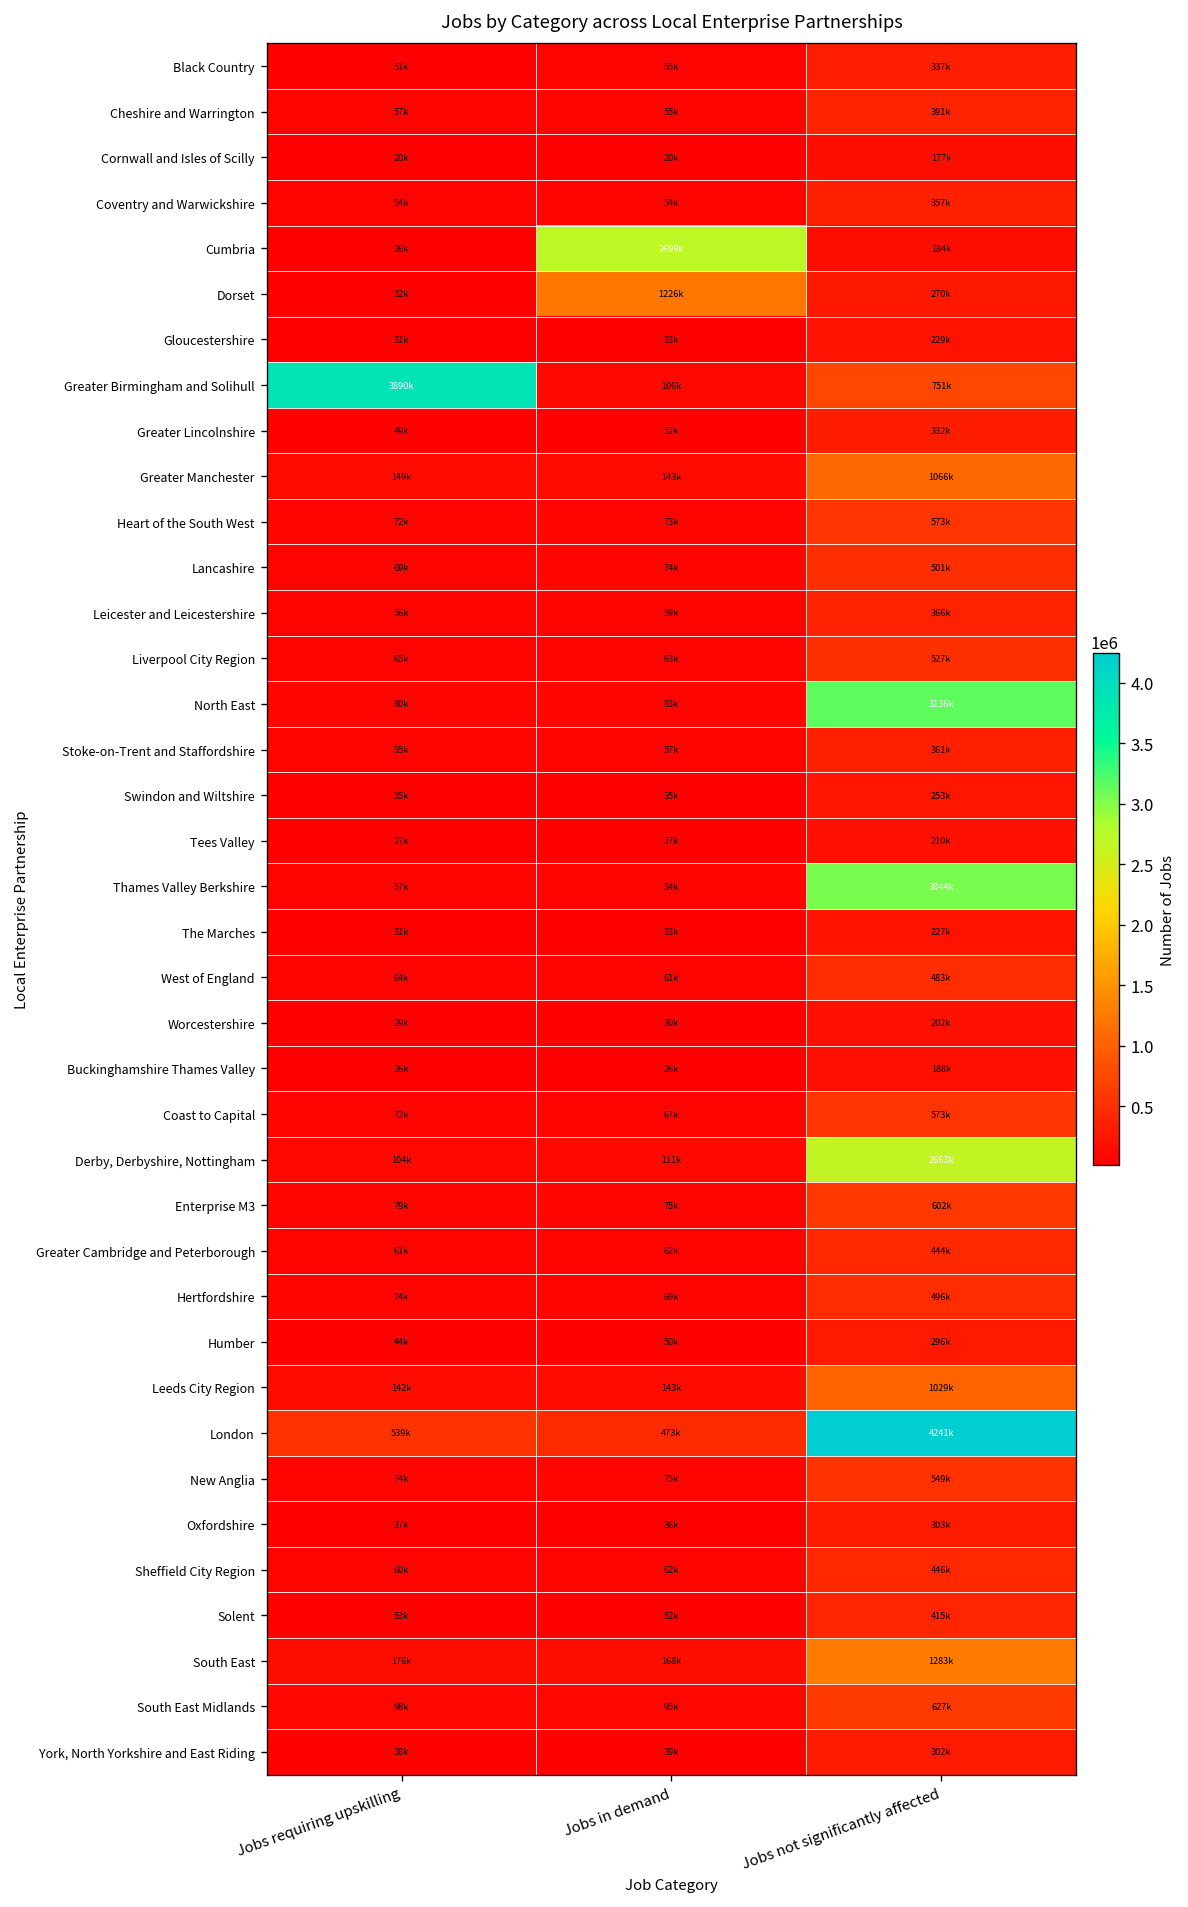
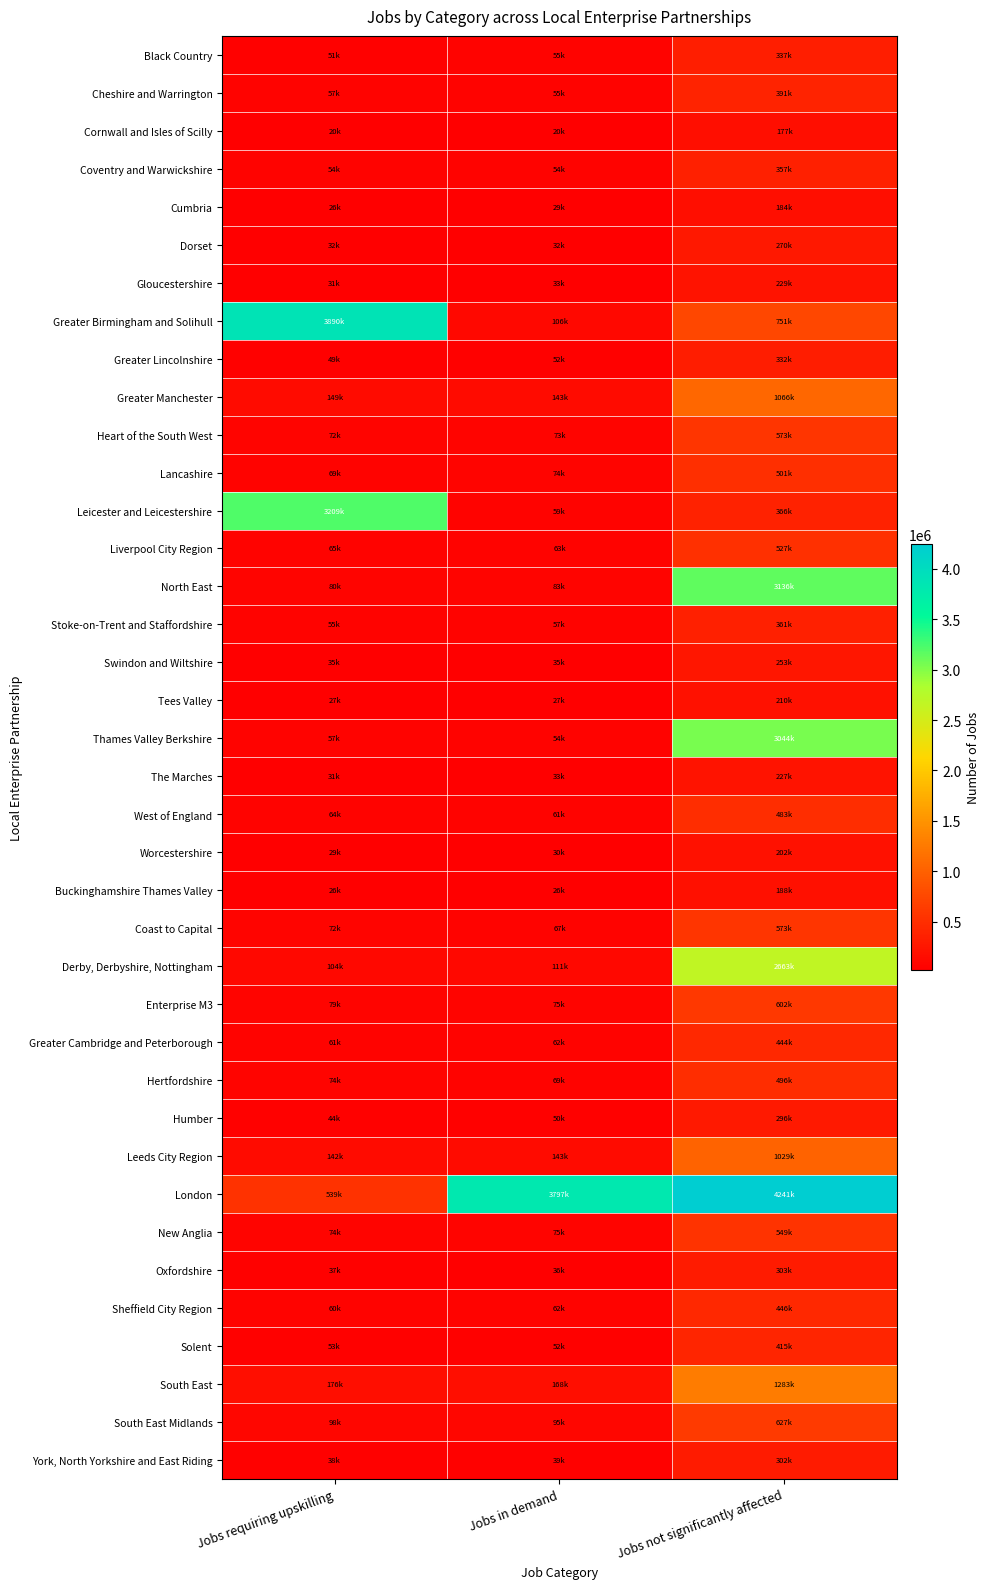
Cumbria, Jobs in demand: 2699k -> 29k
Dorset, Jobs in demand: 1226k -> 32k
Leicester and Leicestershire, Jobs requiring upskilling: 56k -> 3209k
London, Jobs in demand: 473k -> 3797k
